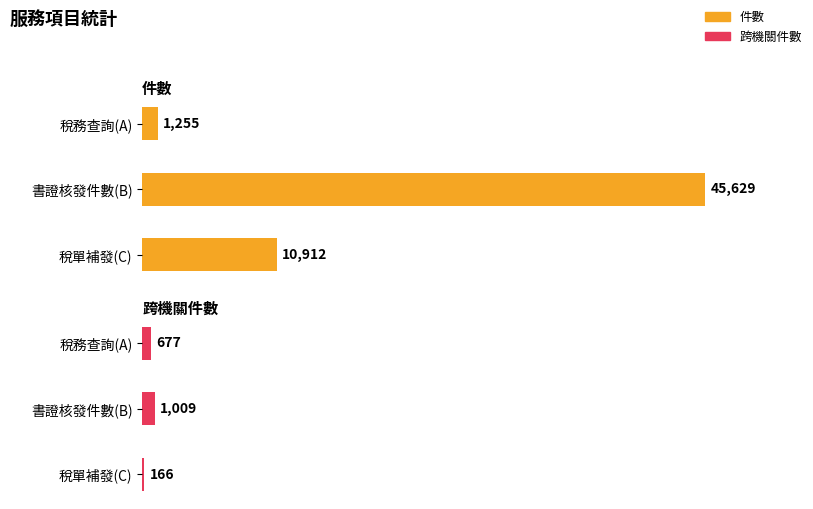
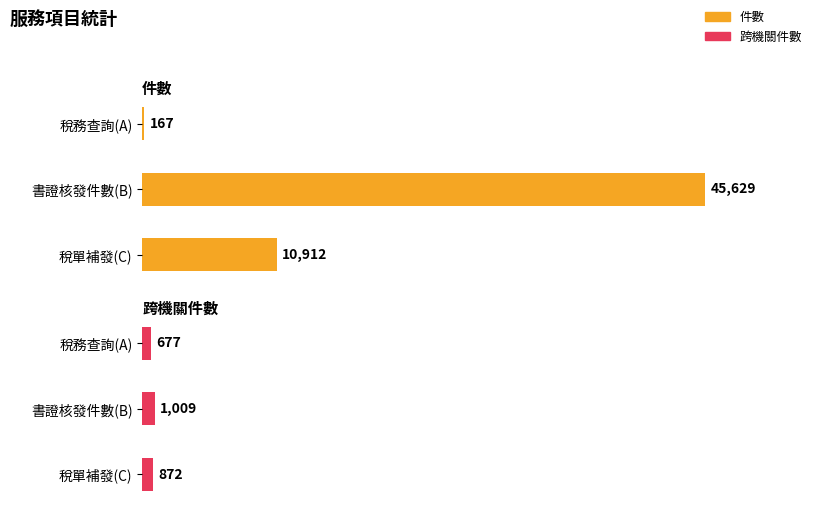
件數, 稅務查詢(A): 1,255 -> 167
跨機關件數, 稅單補發(C): 166 -> 872
